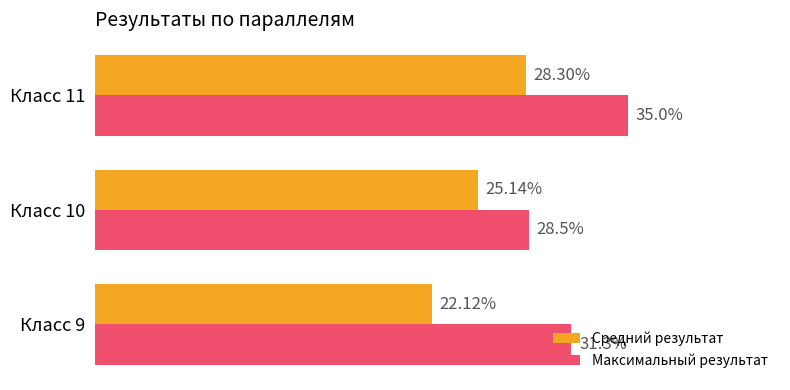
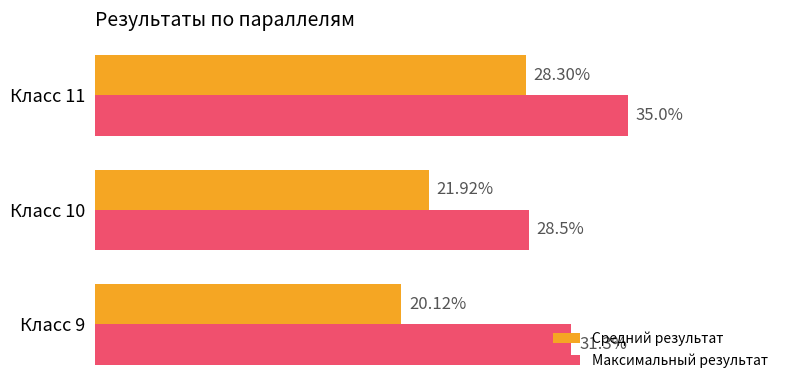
Средний результат, Класс 10: 25.14% -> 21.92%
Средний результат, Класс 9: 22.12% -> 20.12%
